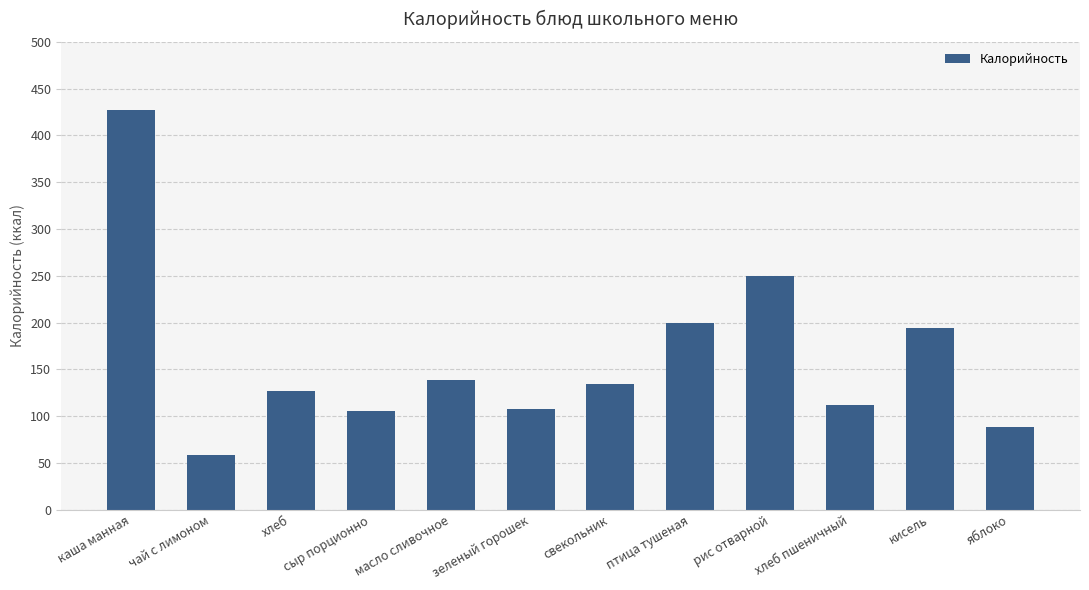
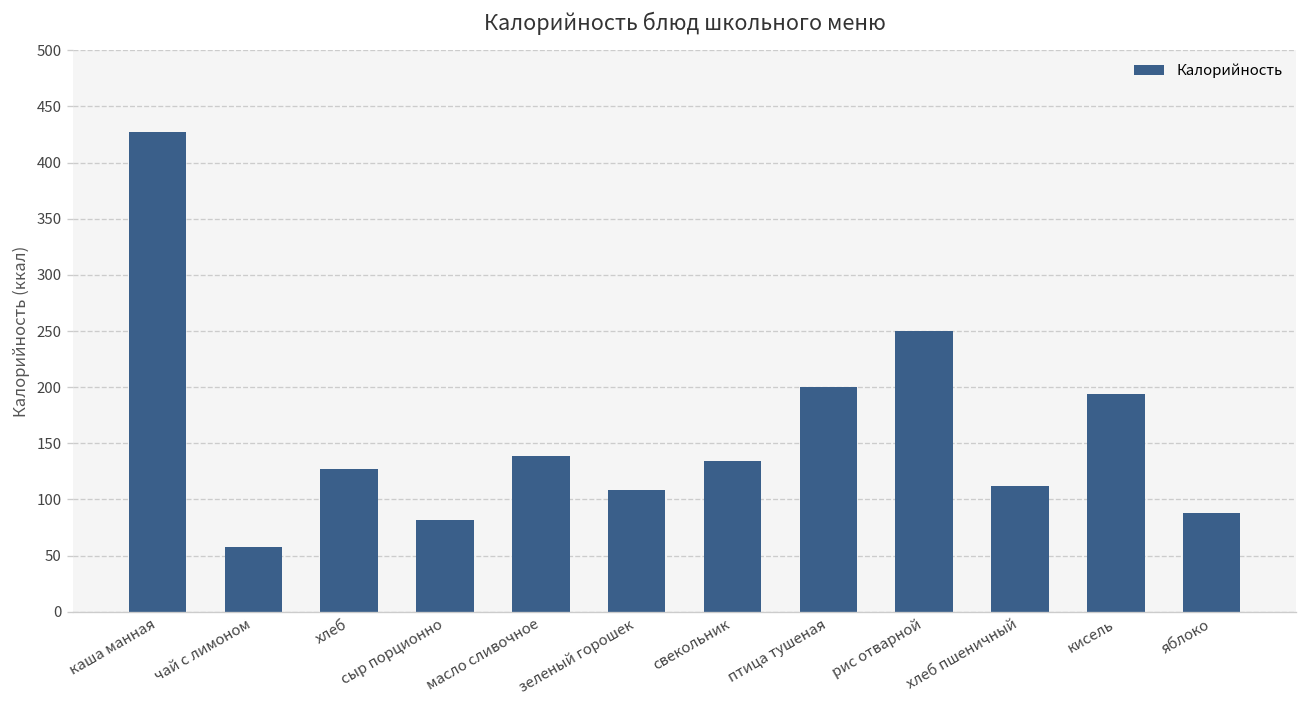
сыр порционно: 110 -> 80
